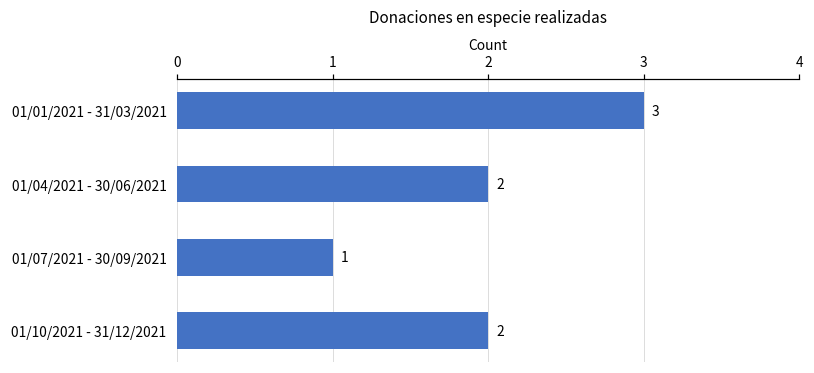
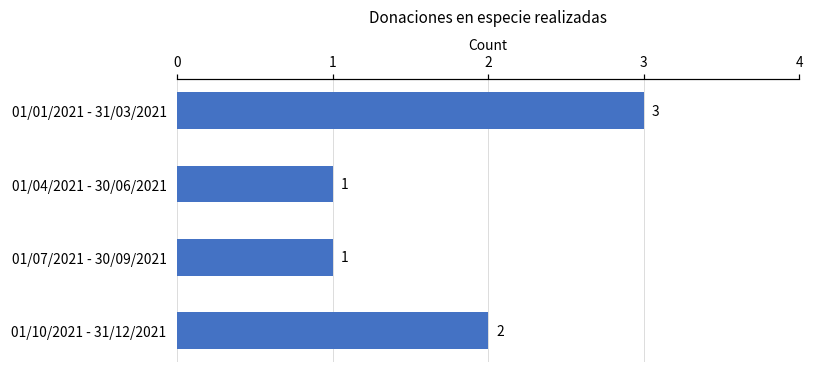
01/04/2021 - 30/06/2021: 2 -> 1
